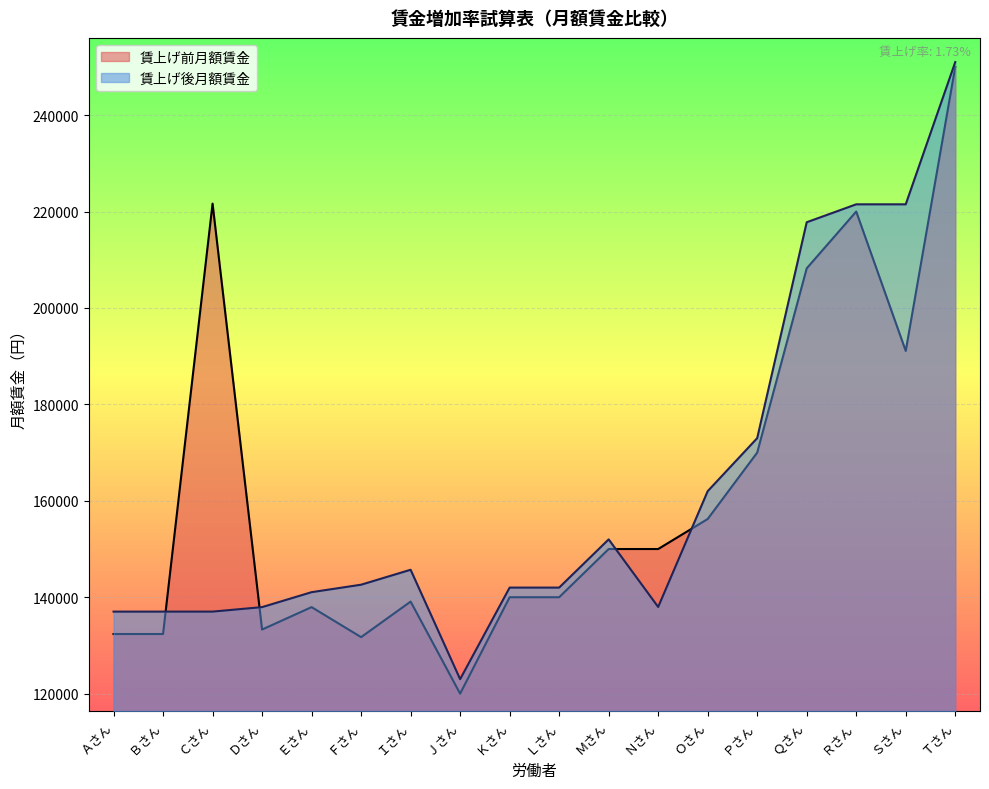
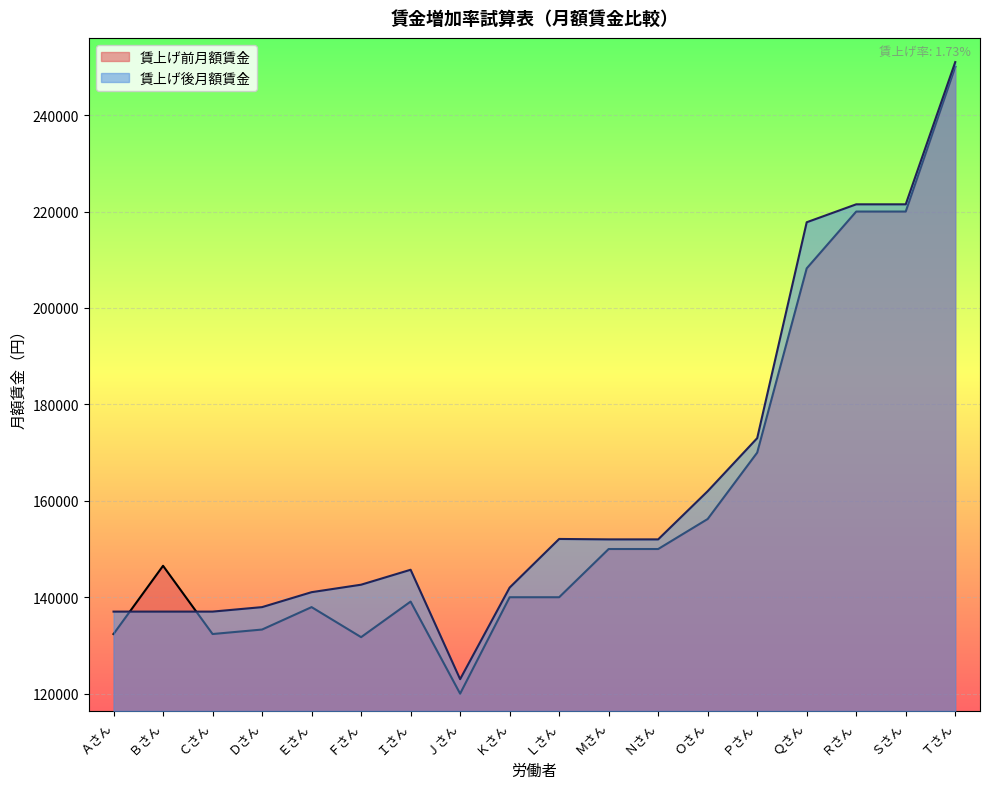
賃上げ前月額賃金, Ｂさん: 132000 -> 147000
賃上げ前月額賃金, Ｃさん: 222000 -> 132000
賃上げ後月額賃金, Ｌさん: 142000 -> 152000
賃上げ後月額賃金, Ｎさん: 138000 -> 152000
賃上げ前月額賃金, Ｓさん: 191000 -> 220000
